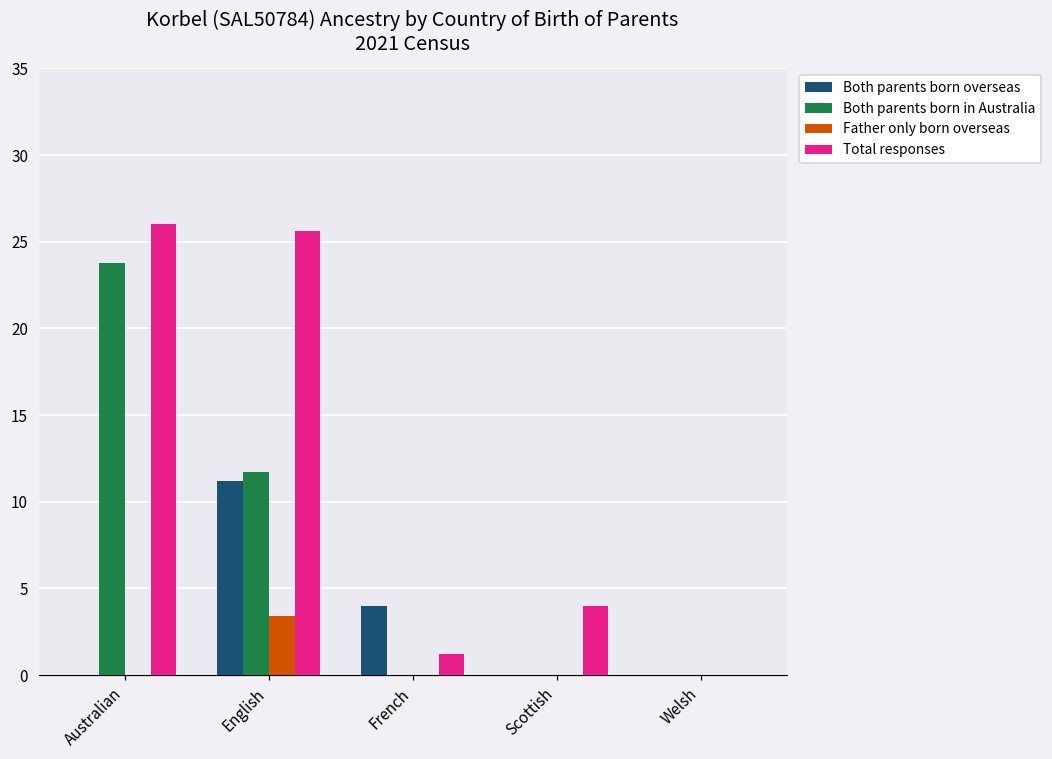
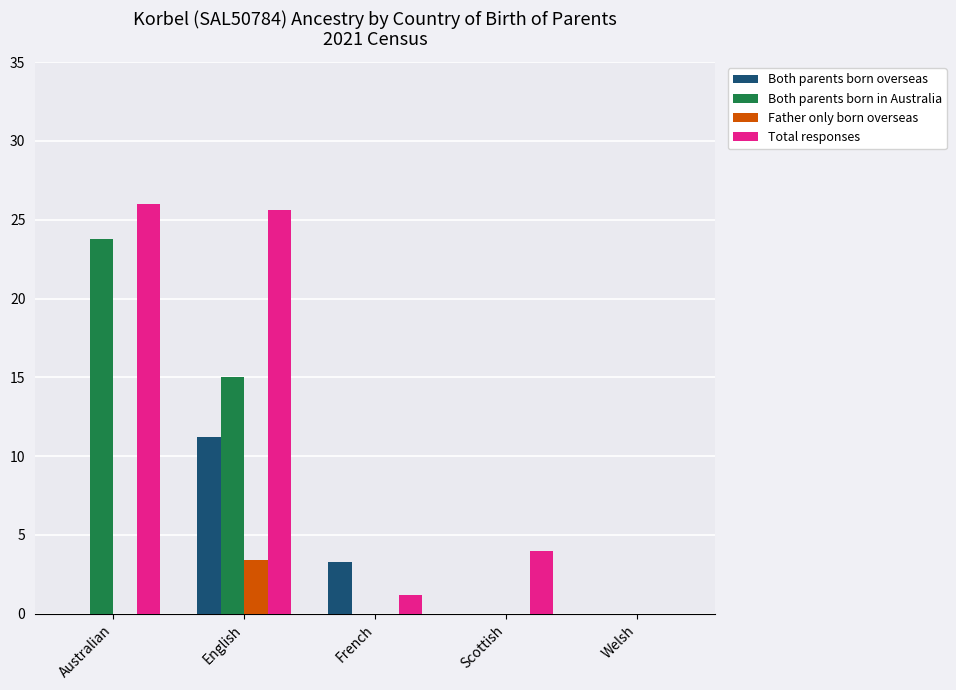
Both parents born in Australia, English: 11.7 -> 15.0
Both parents born overseas, French: 4.0 -> 3.3
